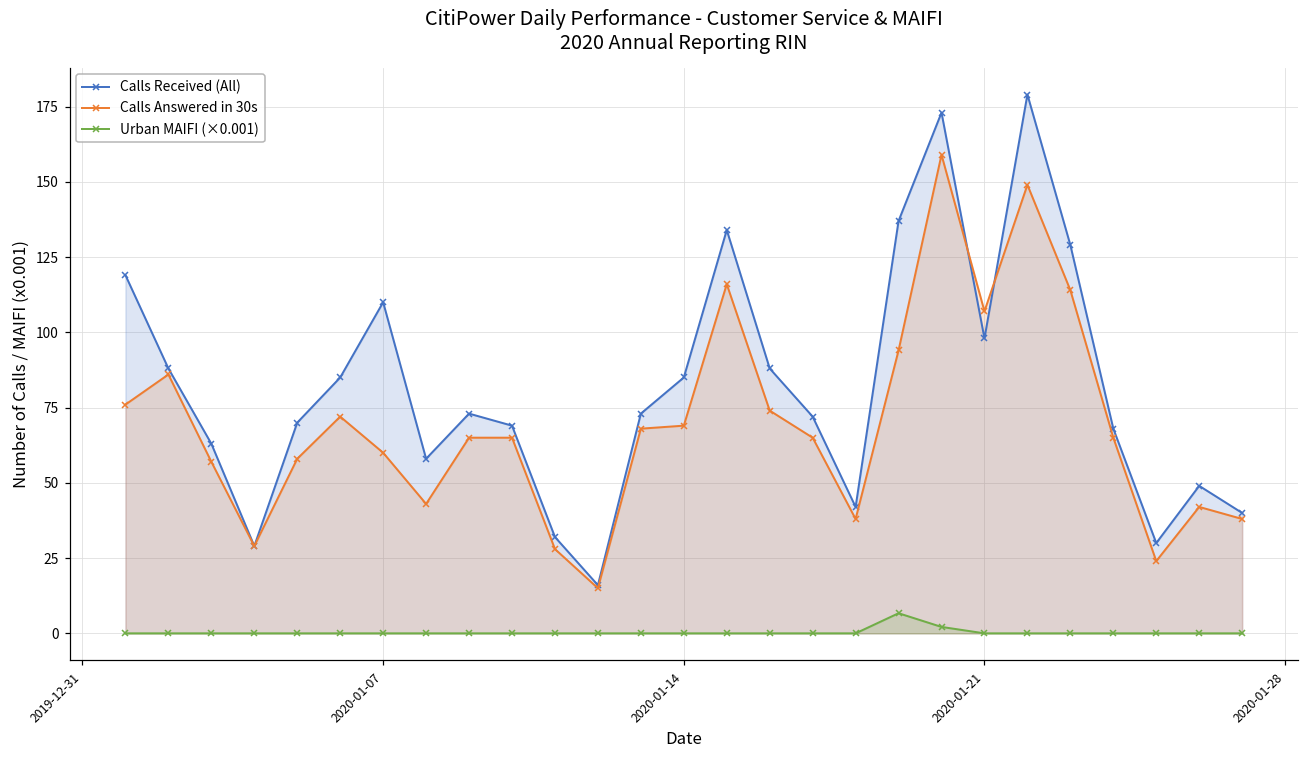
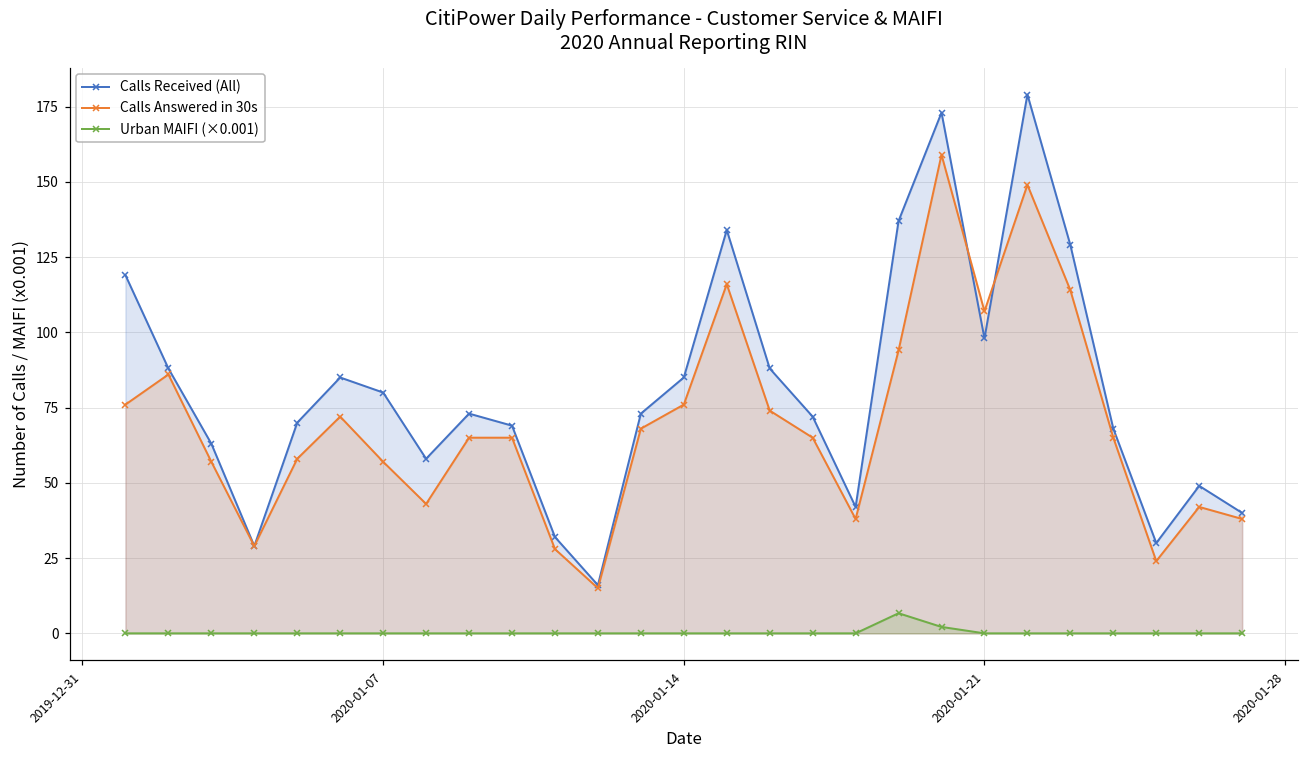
Calls Received (All), 2020-01-07: 110 -> 80
Calls Answered in 30s, 2020-01-07: 60 -> 57
Calls Answered in 30s, 2020-01-14: 69 -> 76
